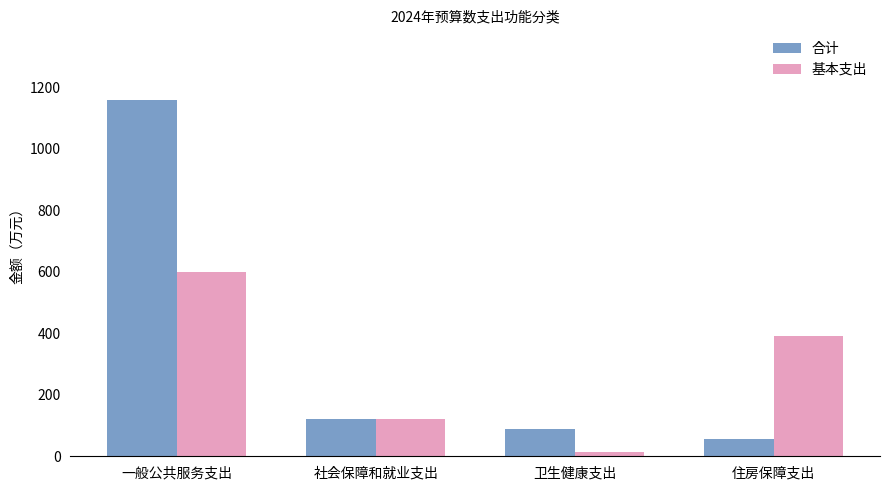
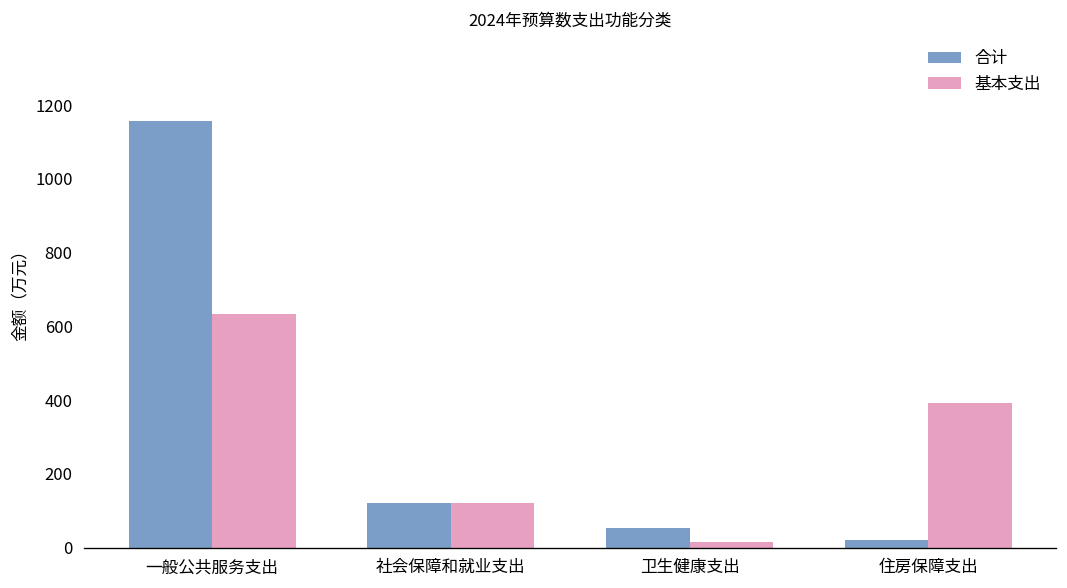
基本支出, 一般公共服务支出: 600 -> 630
合计, 卫生健康支出: 90 -> 50
合计, 住房保障支出: 60 -> 20
